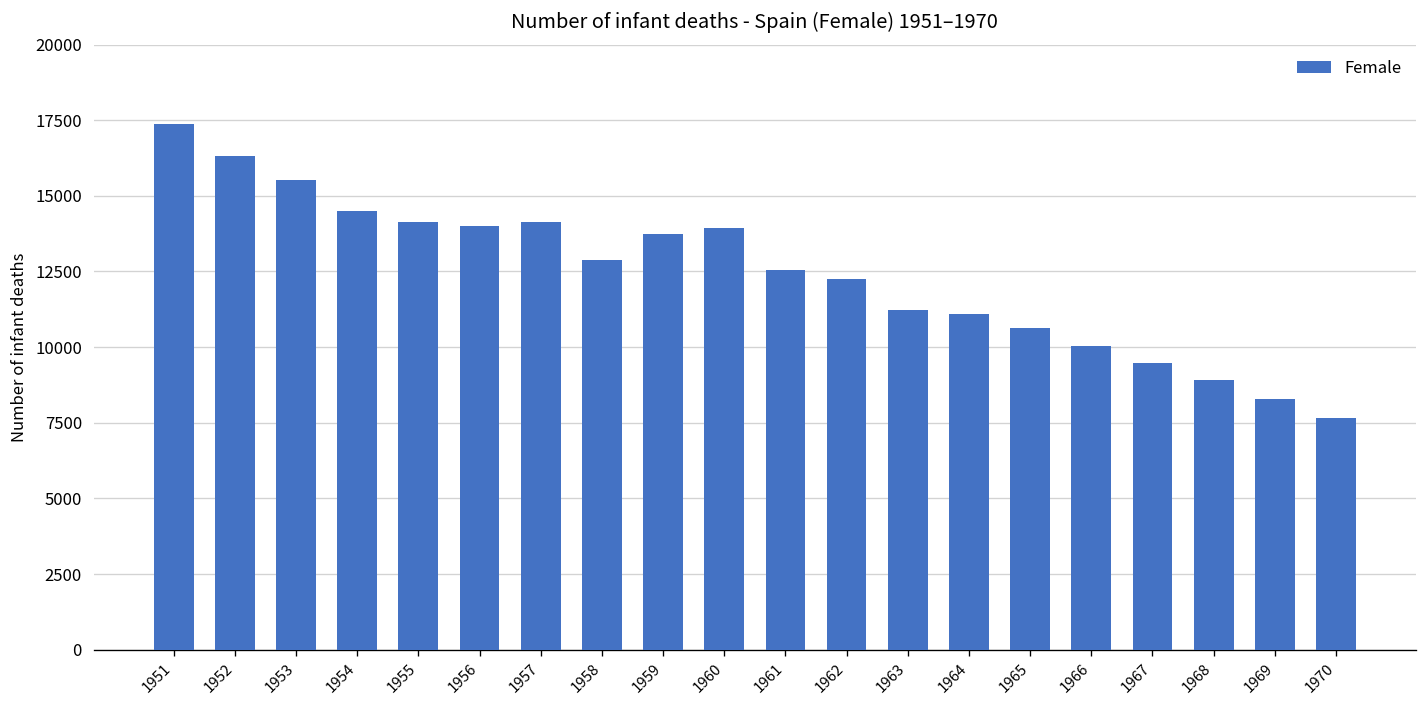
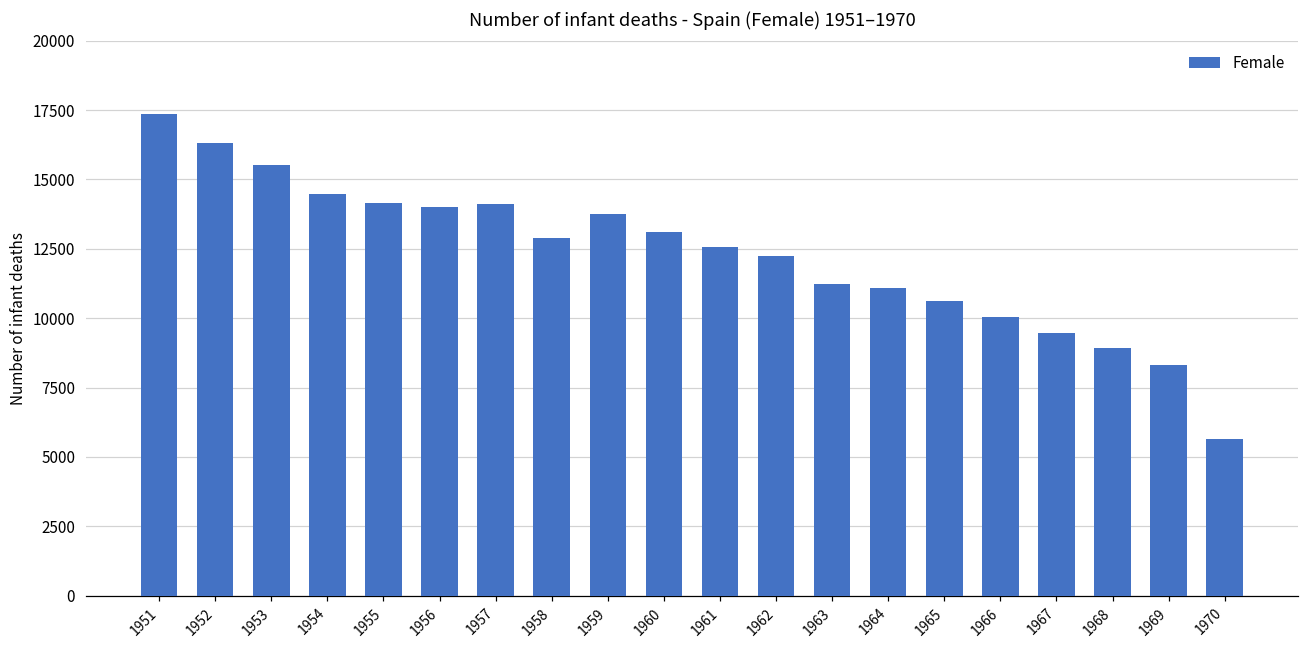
1960: 13900 -> 13100
1970: 7700 -> 5600
